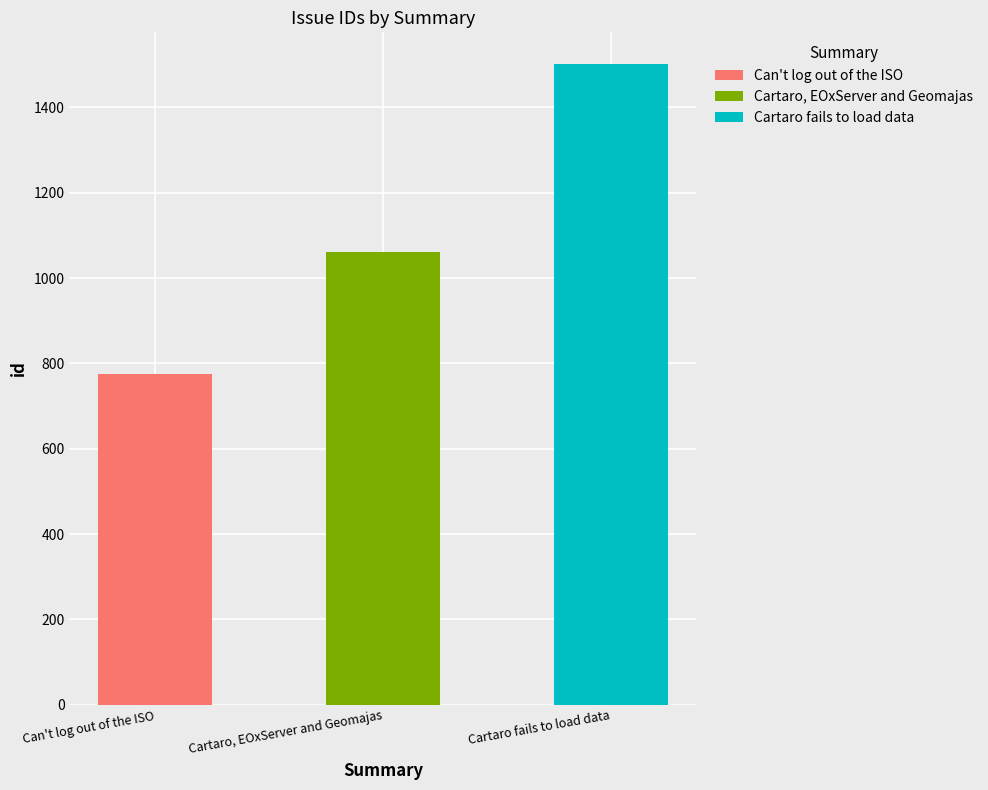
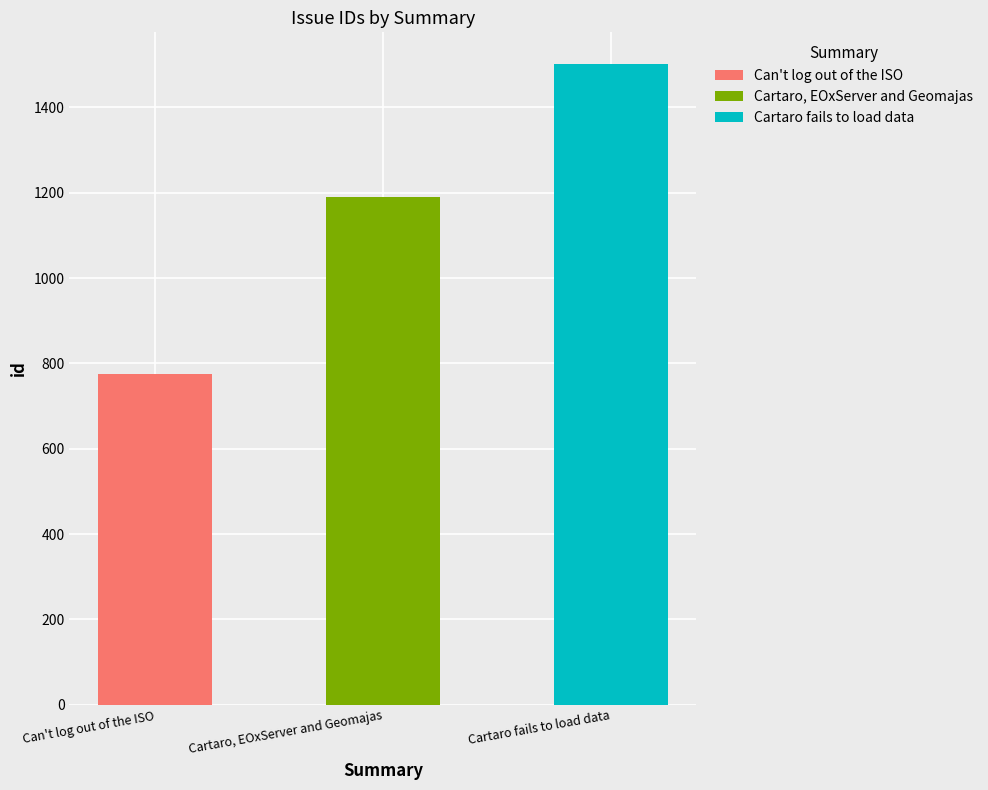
Cartaro, EOxServer and Geomajas, Cartaro, EOxServer and Geomajas: 1060 -> 1190
